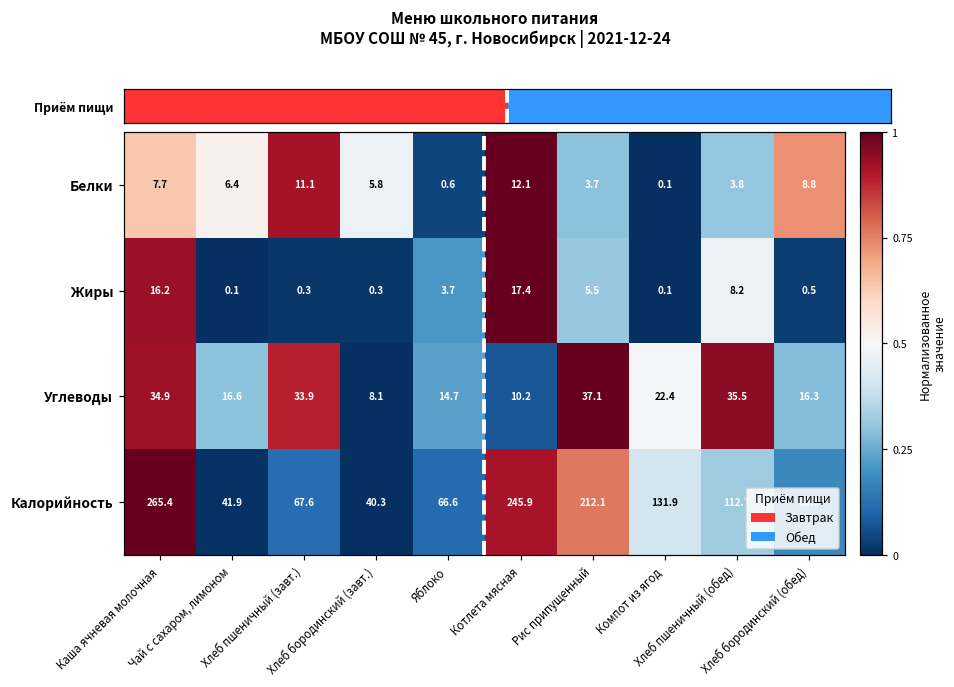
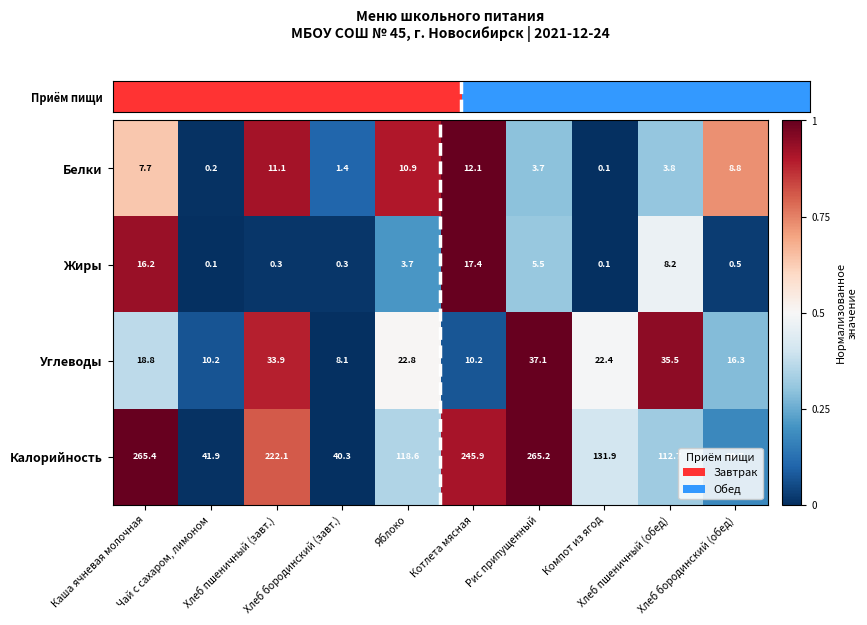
Белки, Чай с сахаром, лимоном: 6.4 -> 0.2
Белки, Хлеб бородинский (завт.): 5.8 -> 1.4
Белки, Яблоко: 0.6 -> 10.9
Углеводы, Каша ячневая молочная: 34.9 -> 18.8
Углеводы, Чай с сахаром, лимоном: 16.6 -> 10.2
Углеводы, Яблоко: 14.7 -> 22.8
Калорийность, Хлеб пшеничный (завт.): 67.6 -> 222.1
Калорийность, Яблоко: 66.6 -> 118.6
Калорийность, Рис припущенный: 212.1 -> 265.2
